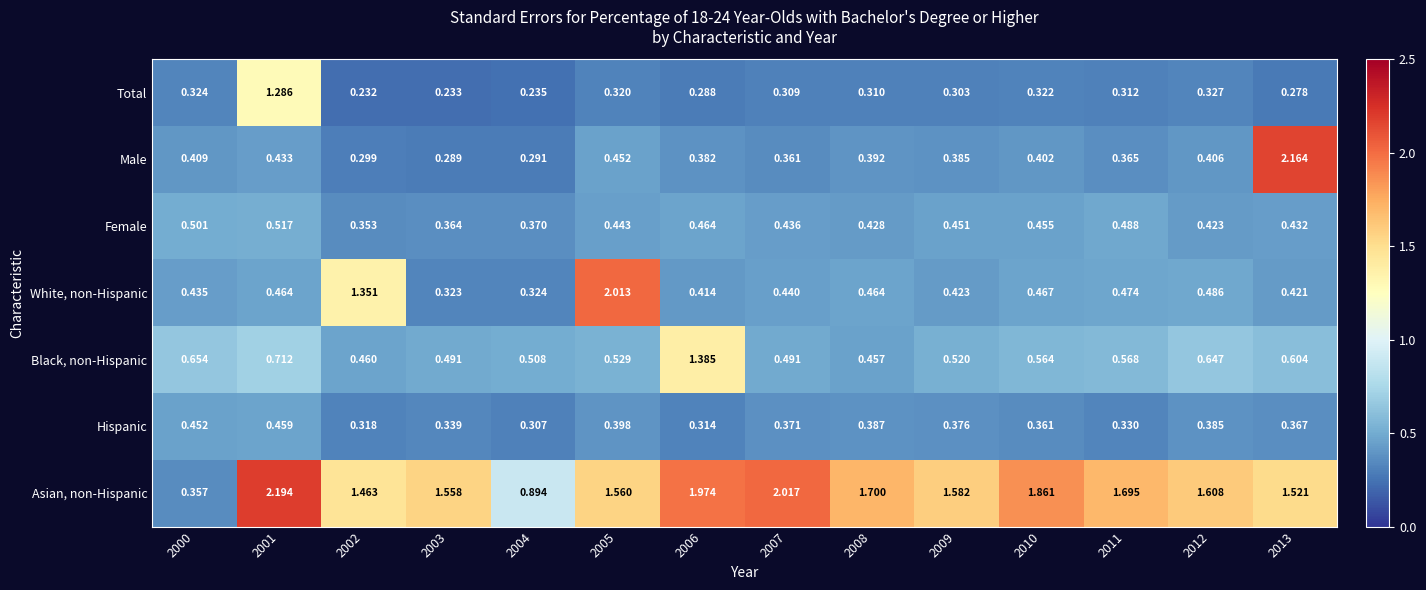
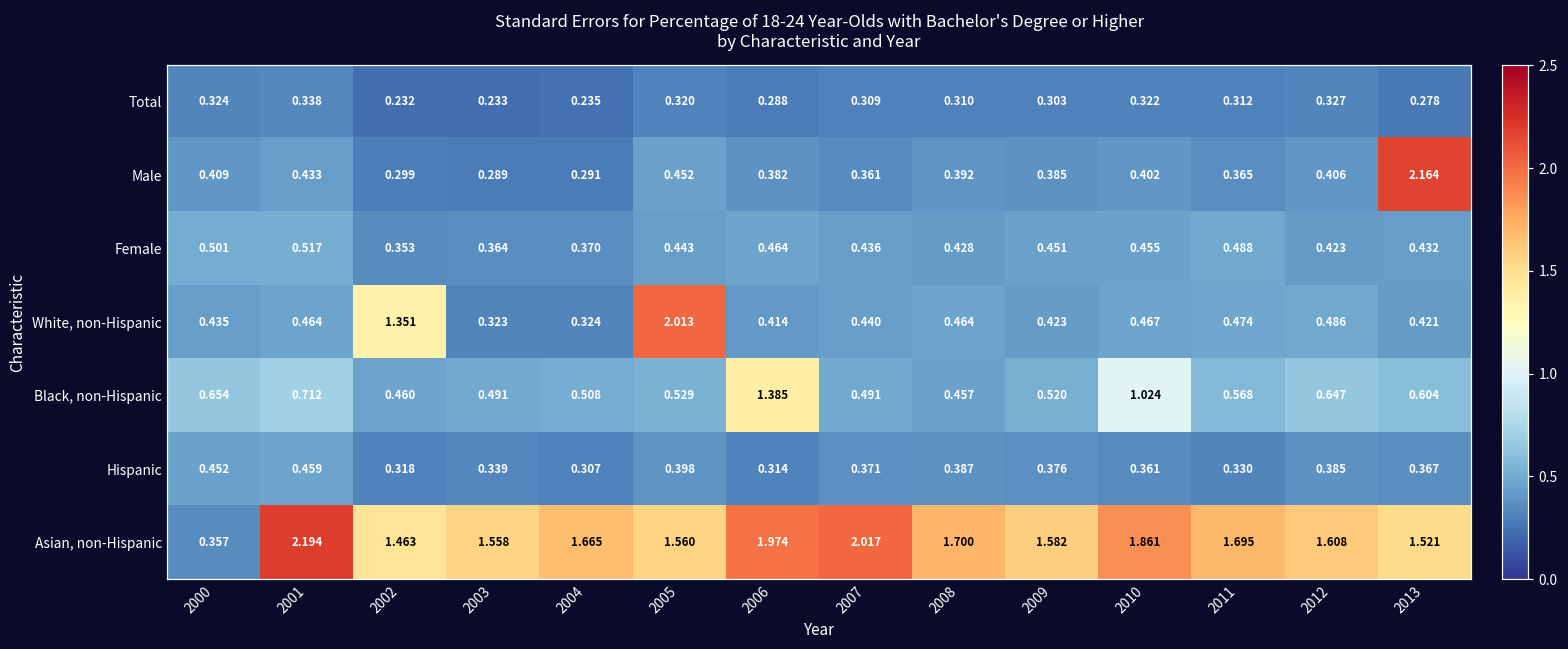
Total, 2001: 1.286 -> 0.338
Black, non-Hispanic, 2010: 0.564 -> 1.024
Asian, non-Hispanic, 2004: 0.894 -> 1.665
